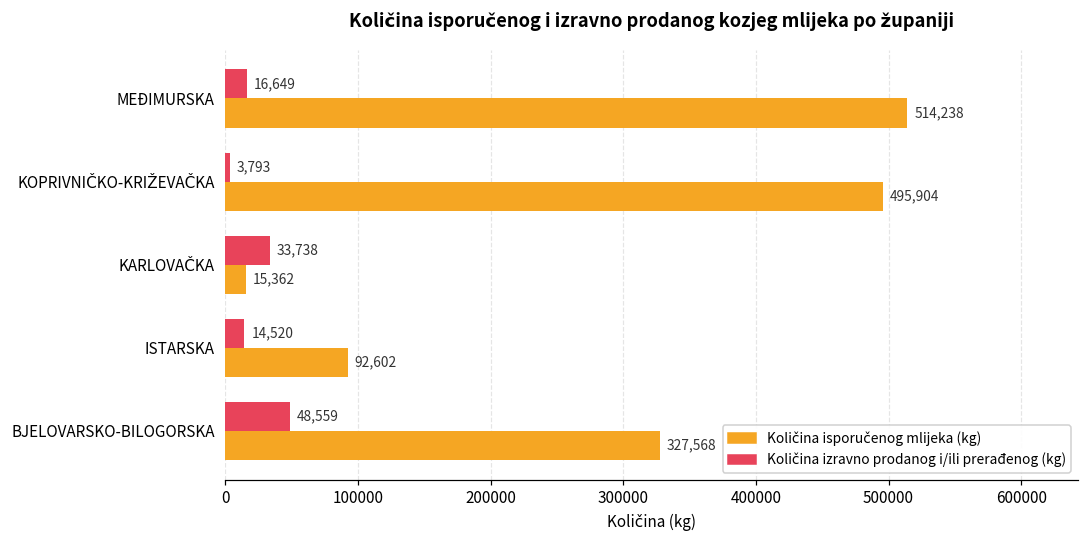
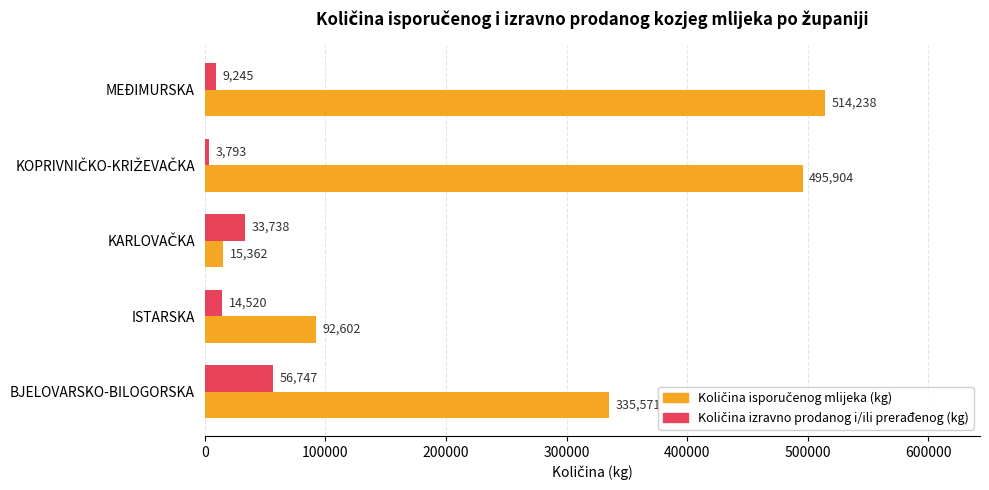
Količina izravno prodanog i/ili prerađenog (kg), MEĐIMURSKA: 16,649 -> 9,245
Količina izravno prodanog i/ili prerađenog (kg), BJELOVARSKO-BILOGORSKA: 48,559 -> 56,747
Količina isporučenog mlijeka (kg), BJELOVARSKO-BILOGORSKA: 327,568 -> 335,571
